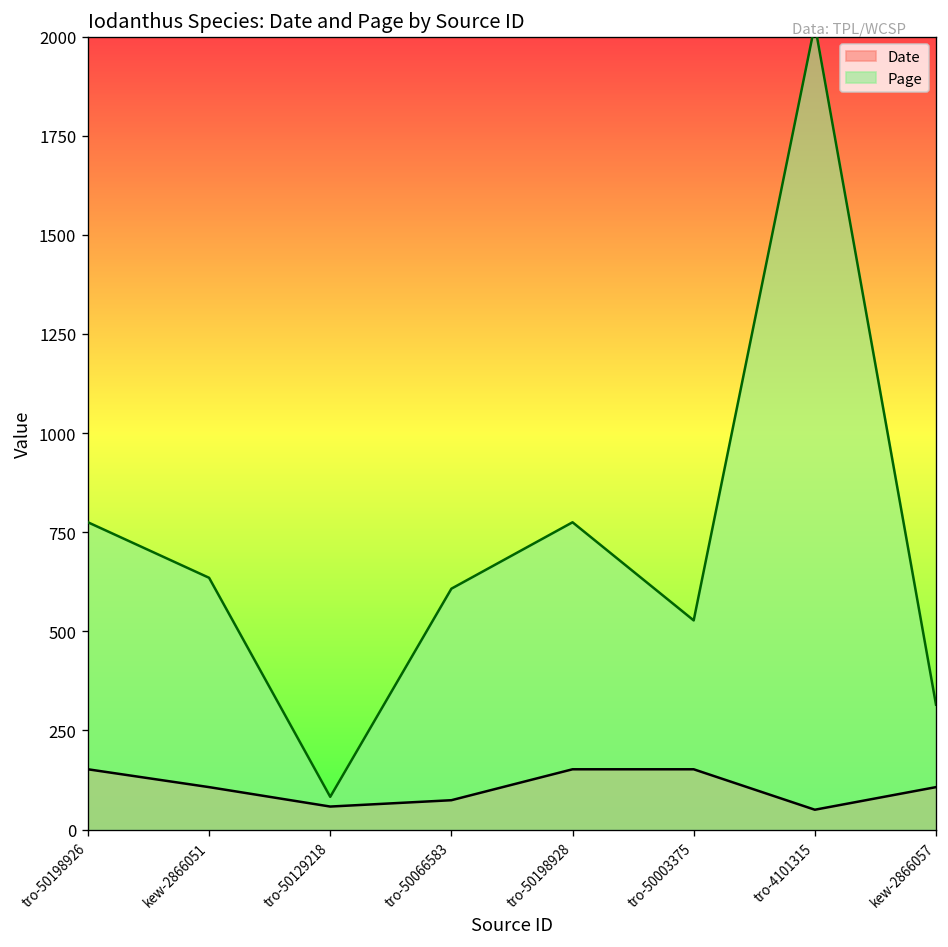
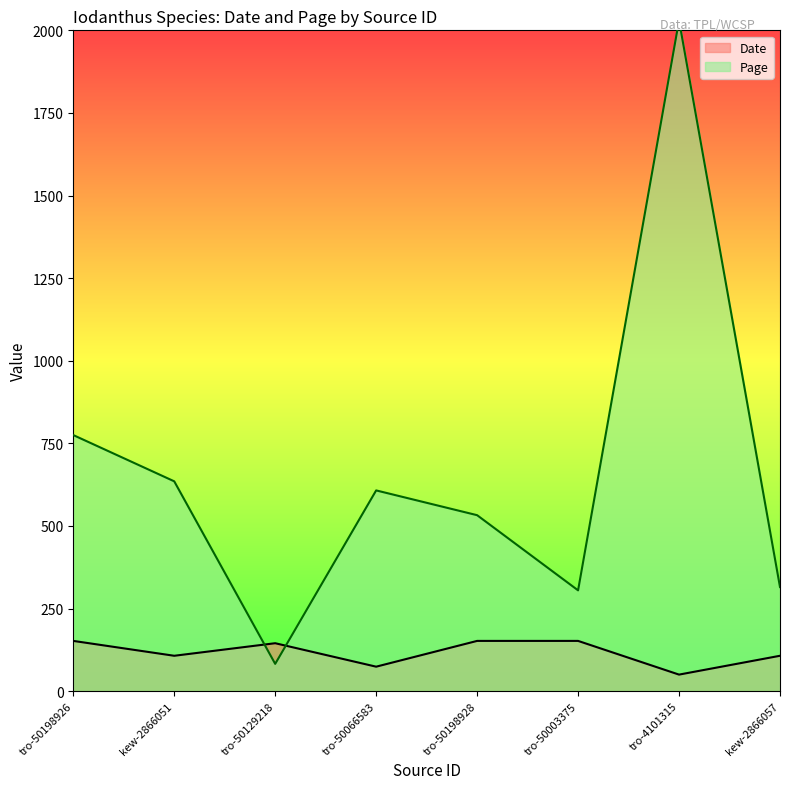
Date, tro-50129218: 60 -> 150
Page, tro-50198928: 780 -> 530
Page, tro-50003375: 530 -> 310
